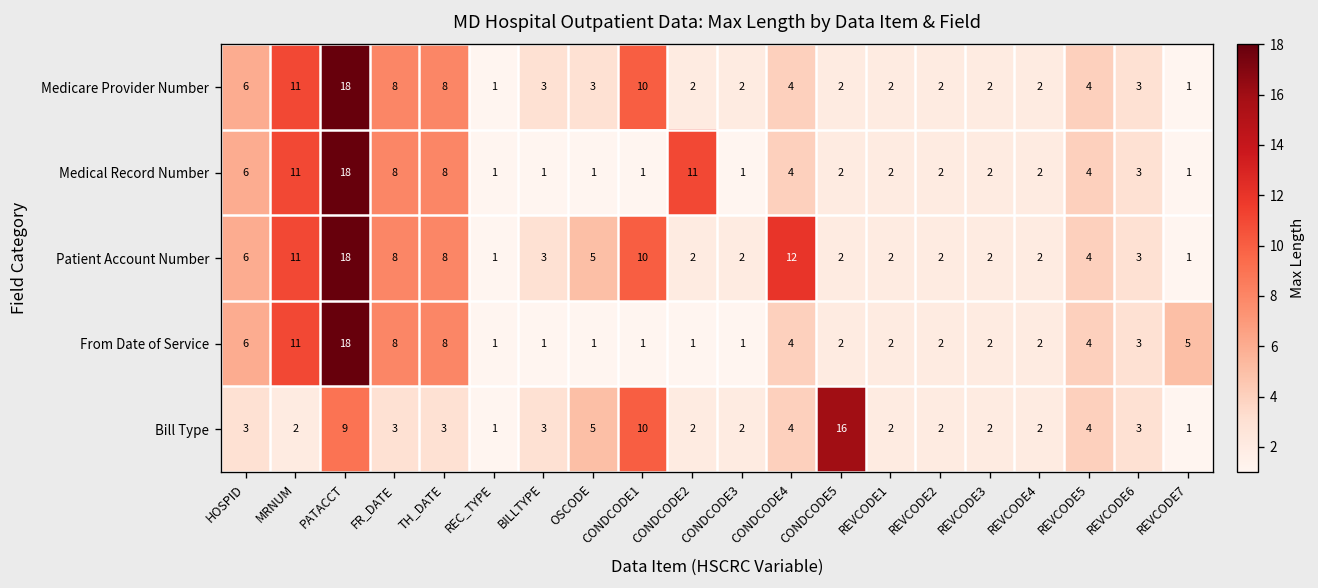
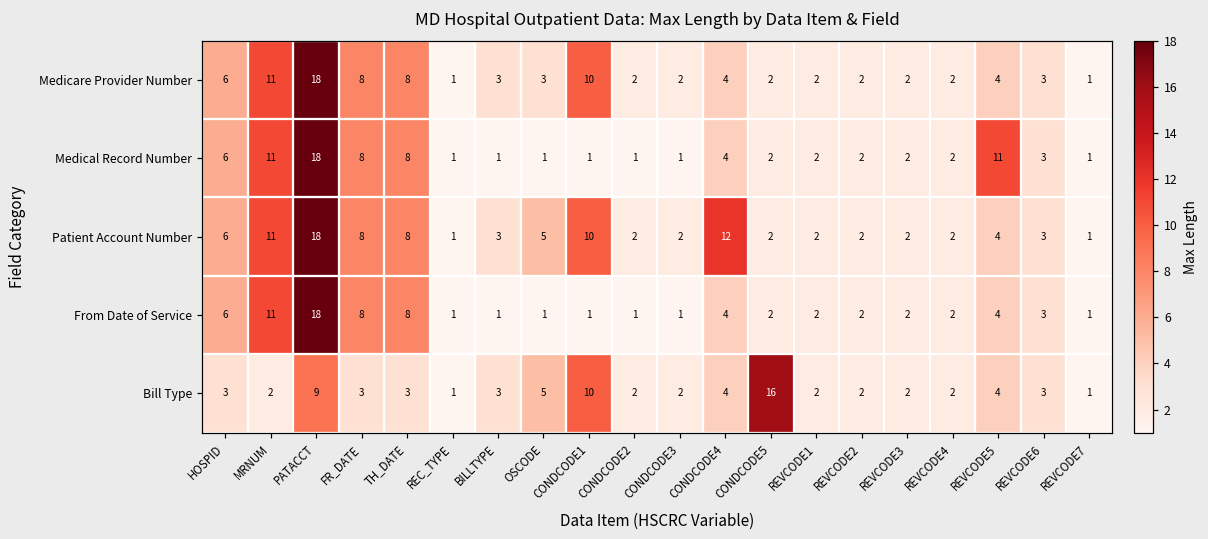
Medical Record Number, CONDCODE2: 11 -> 1
Medical Record Number, REVCODE5: 4 -> 11
From Date of Service, REVCODE7: 5 -> 1
